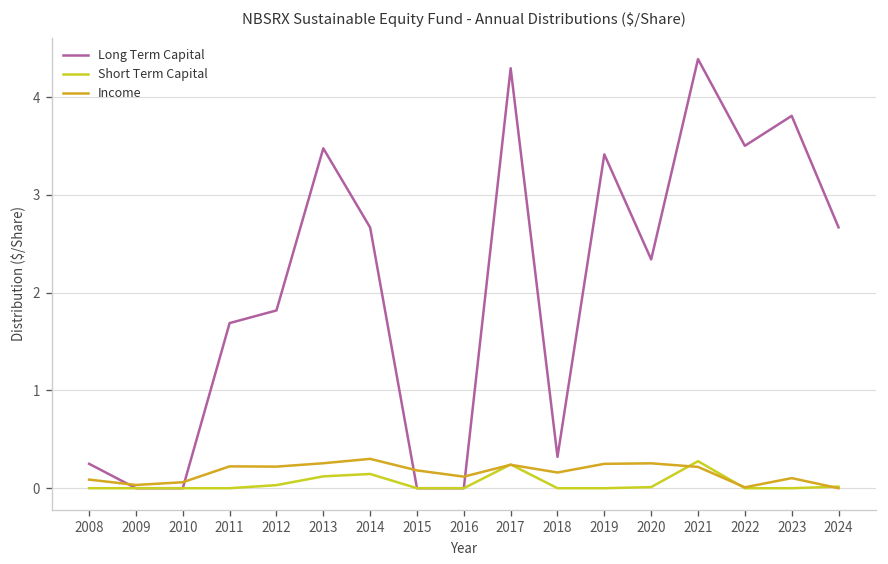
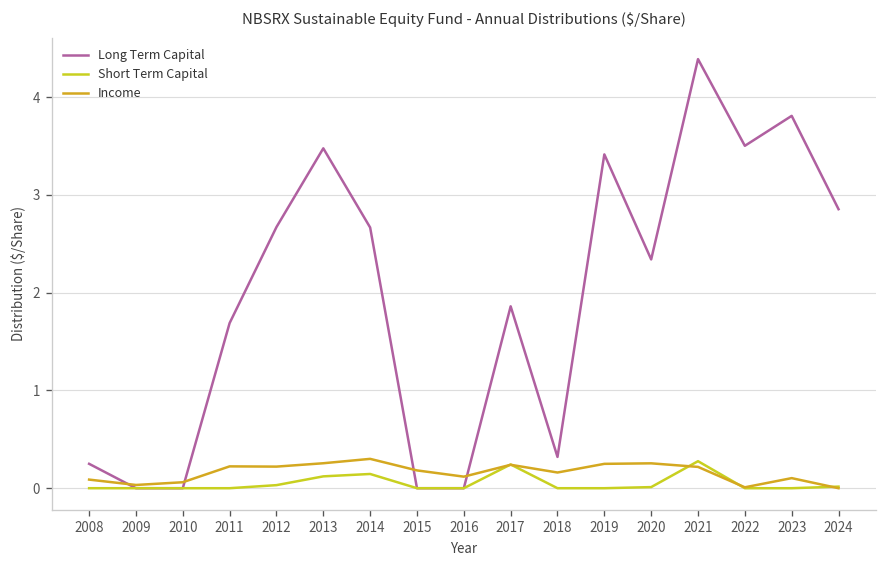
Long Term Capital, 2012: 1.8 -> 2.7
Long Term Capital, 2017: 4.3 -> 1.9
Long Term Capital, 2024: 2.7 -> 2.9
